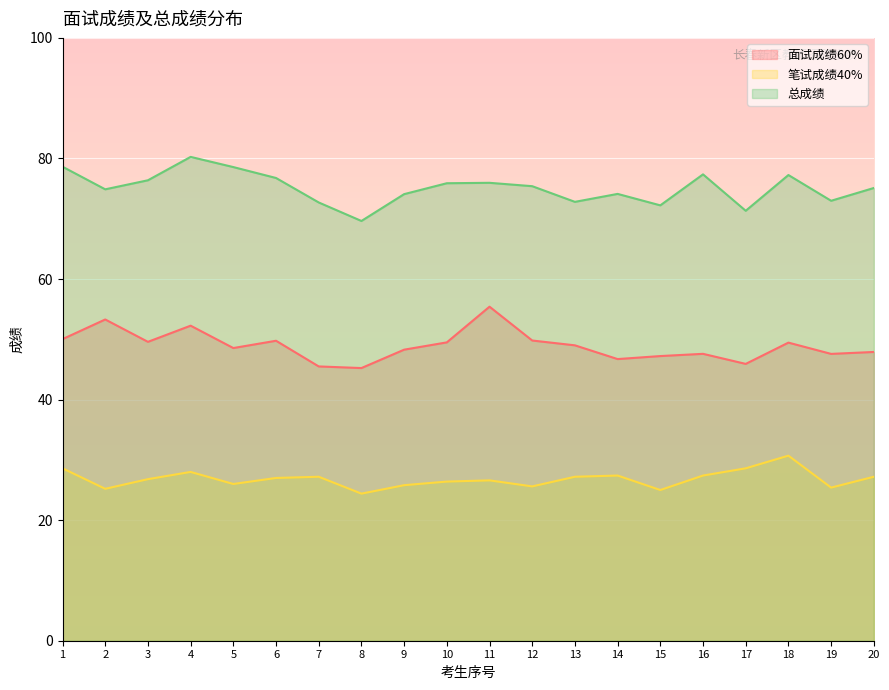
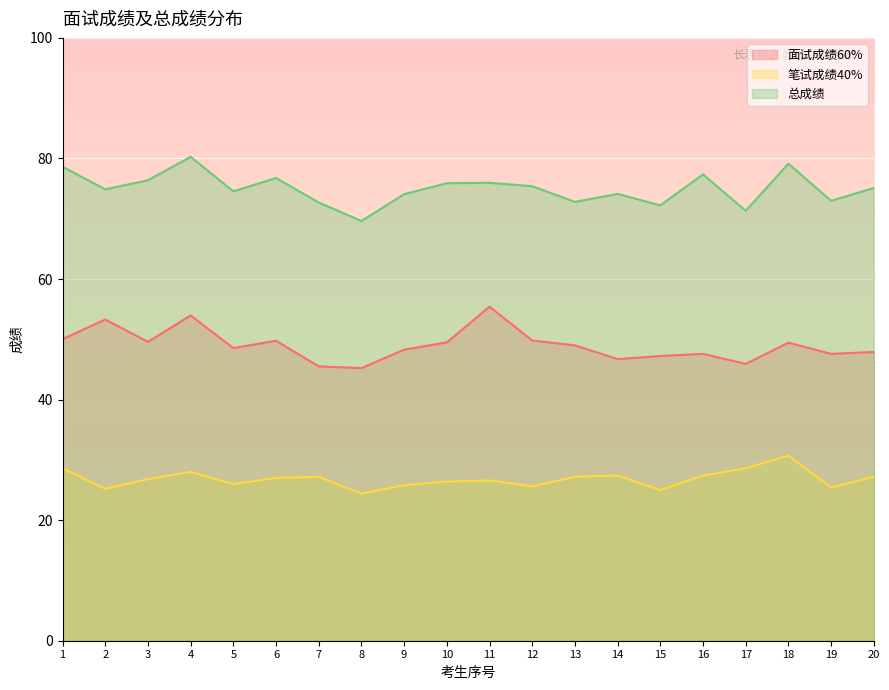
面试成绩60%, 4: 52 -> 54
总成绩, 5: 79 -> 75
总成绩, 18: 77 -> 79
